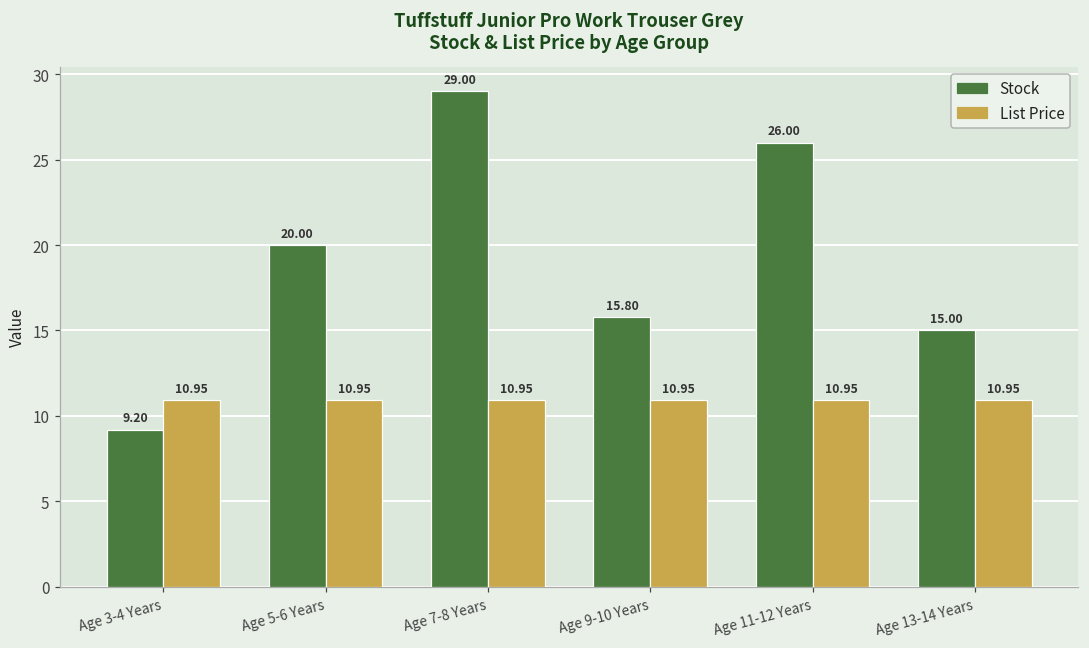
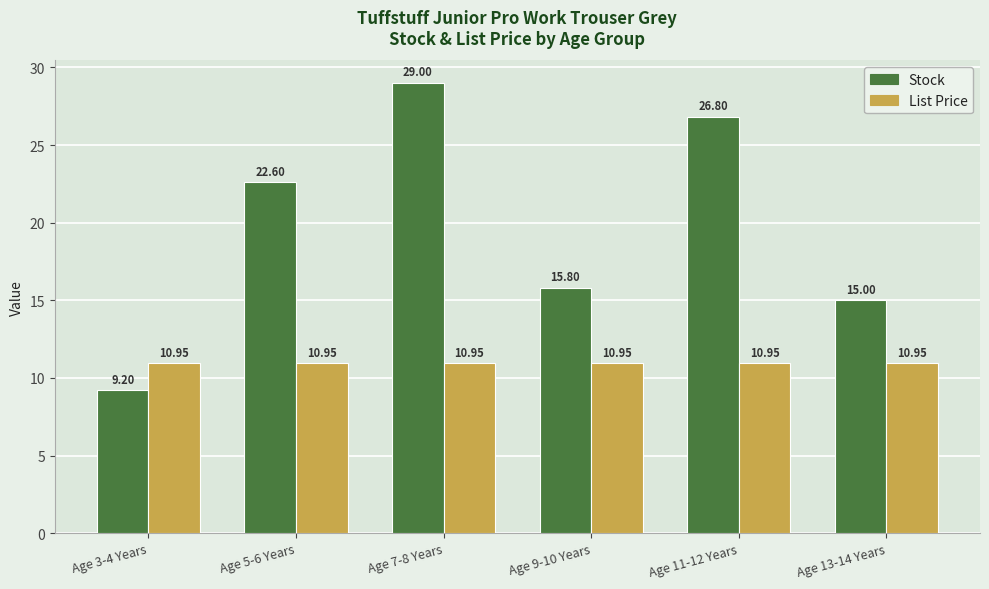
Stock, Age 5-6 Years: 20.00 -> 22.60
Stock, Age 11-12 Years: 26.00 -> 26.80
